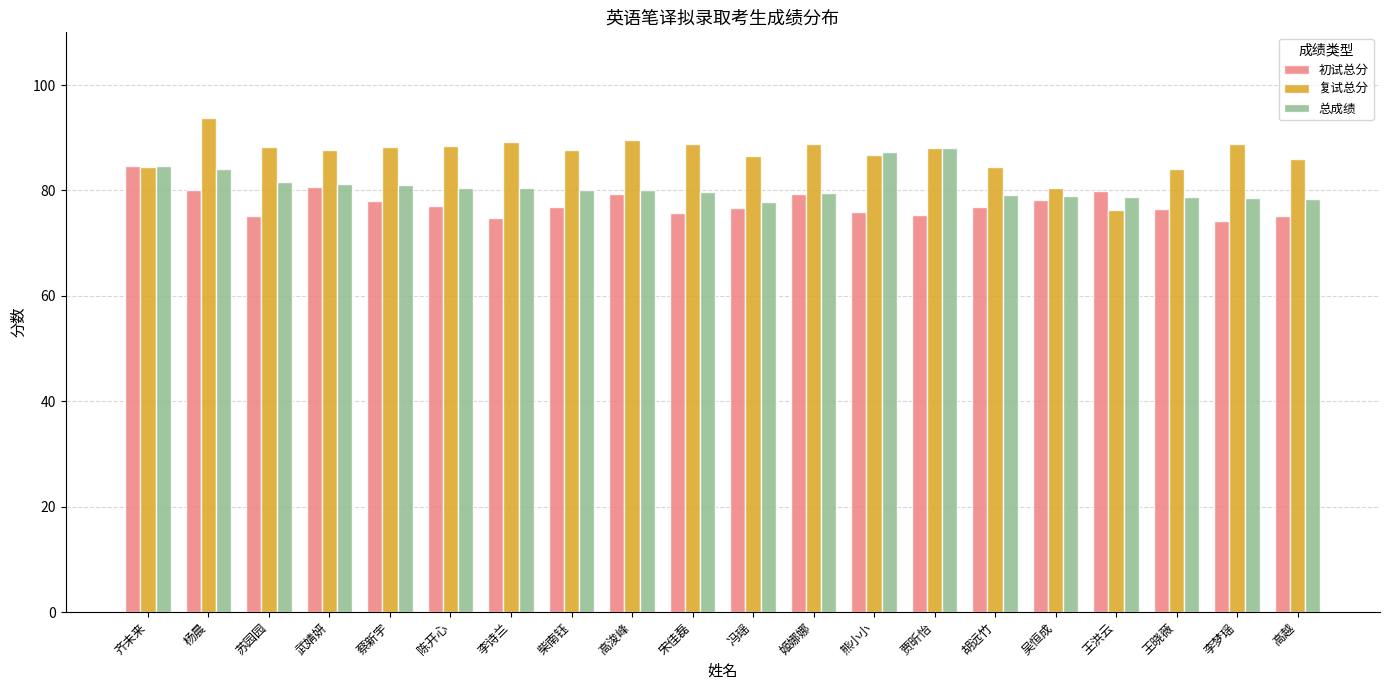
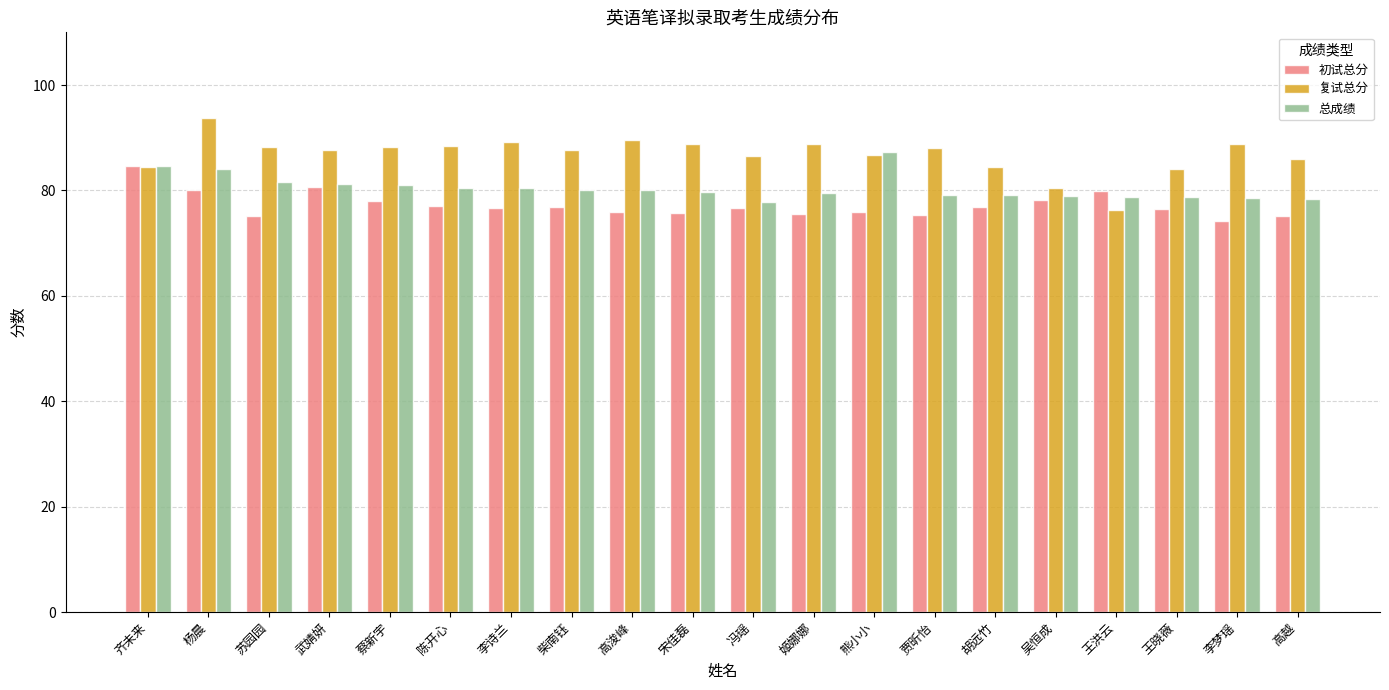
初试总分, 李诗兰: 75 -> 77
初试总分, 高浚峰: 79 -> 76
初试总分, 姬娜娜: 79 -> 76
总成绩, 贾昕怡: 88 -> 79
